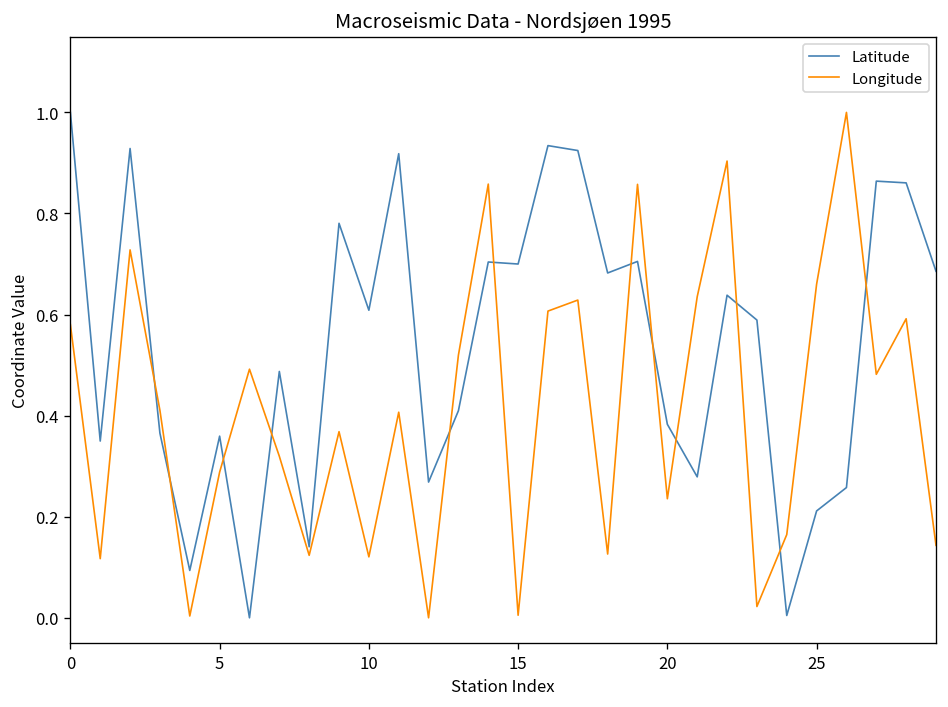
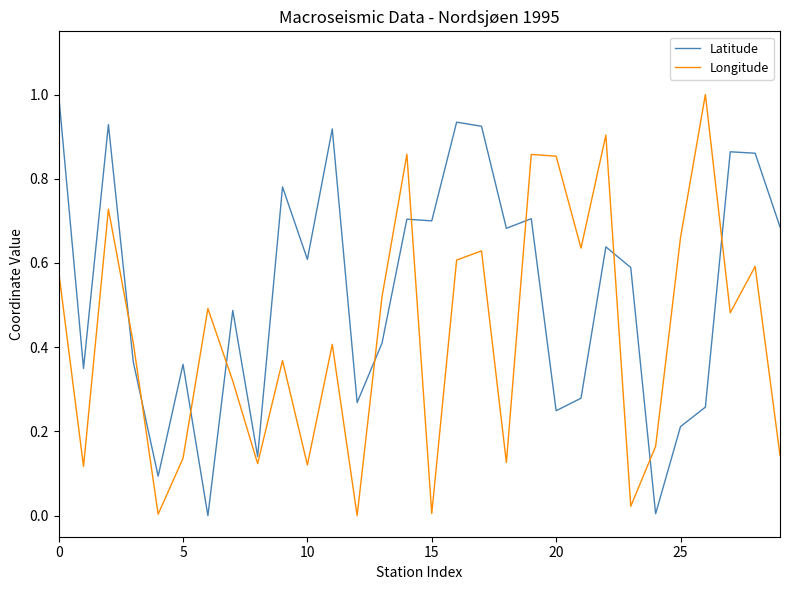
Longitude, 5: 0.29 -> 0.14
Latitude, 20: 0.38 -> 0.25
Longitude, 20: 0.24 -> 0.85
